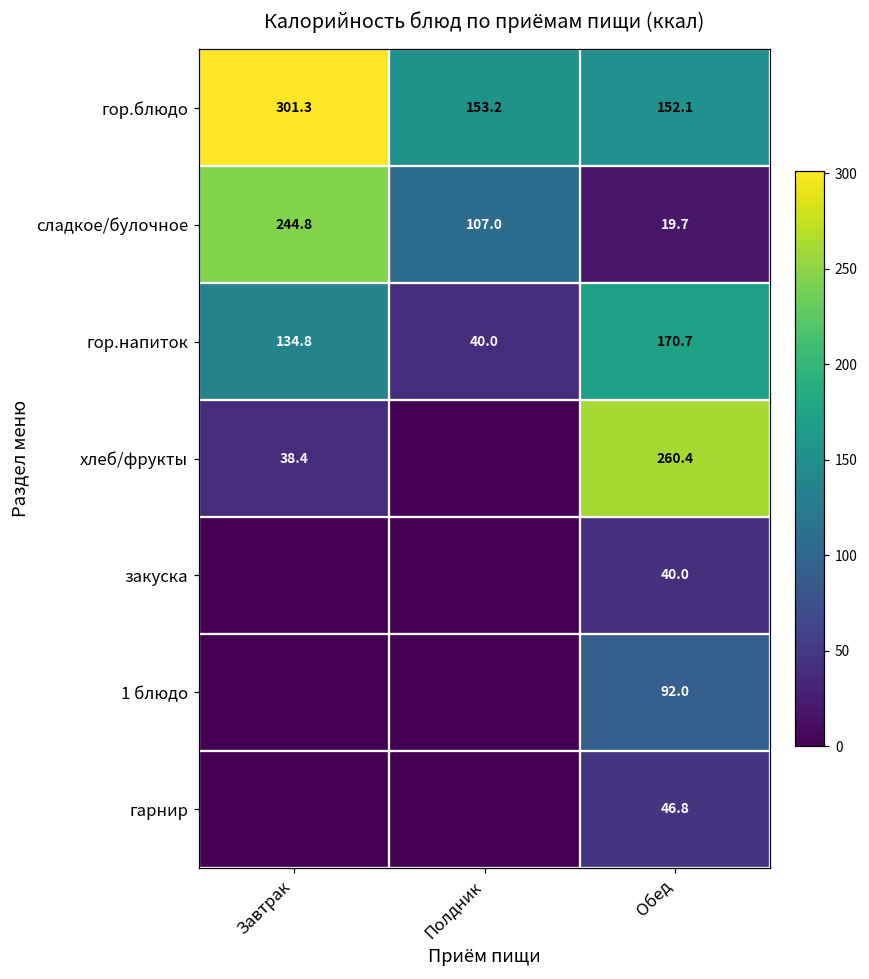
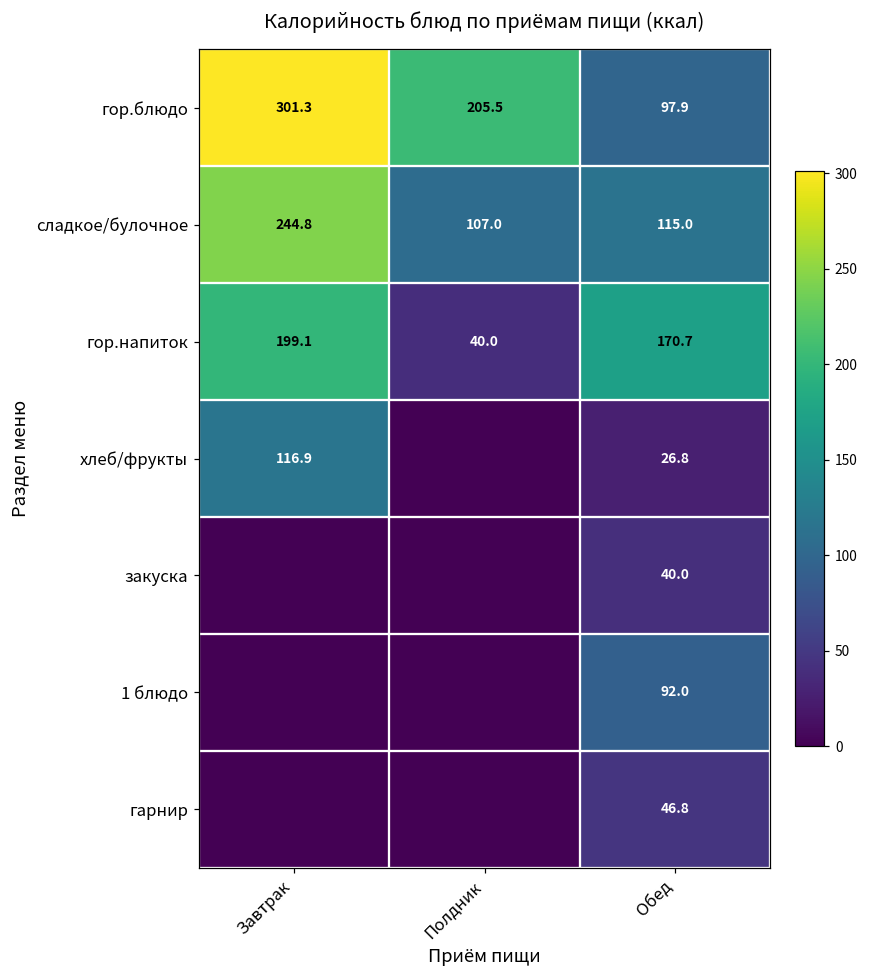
гор.блюдо, Полдник: 153.2 -> 205.5
гор.блюдо, Обед: 152.1 -> 97.9
сладкое/булочное, Обед: 19.7 -> 115.0
гор.напиток, Завтрак: 134.8 -> 199.1
хлеб/фрукты, Завтрак: 38.4 -> 116.9
хлеб/фрукты, Обед: 260.4 -> 26.8
